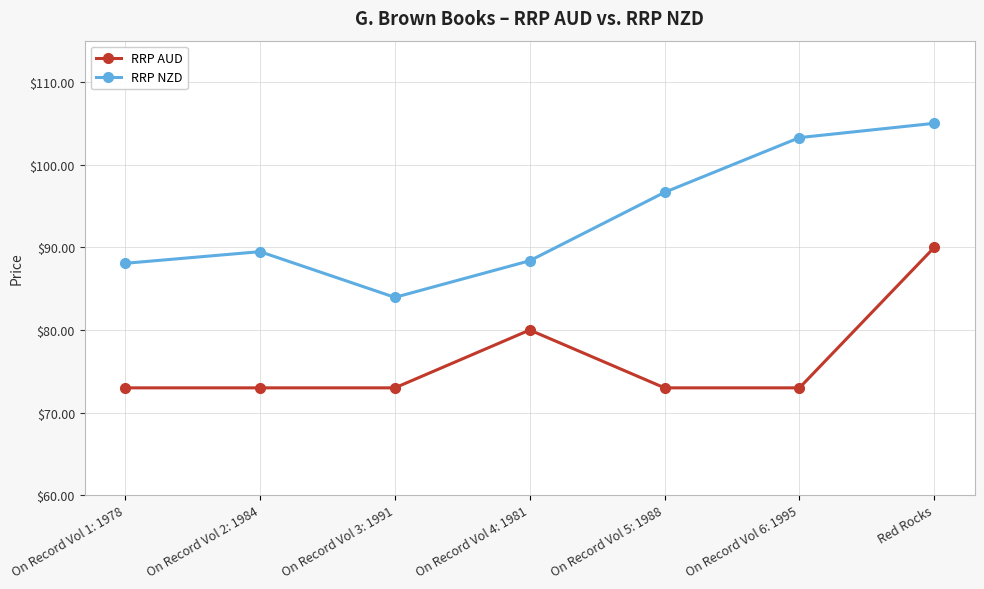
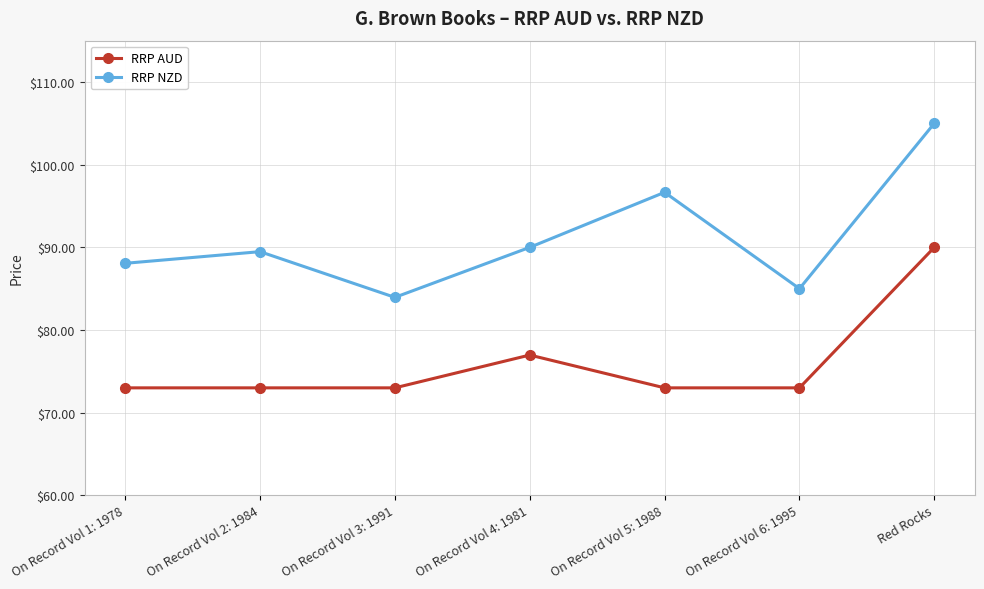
RRP AUD, On Record Vol 4: 1981: $80 -> $77
RRP NZD, On Record Vol 4: 1981: $88 -> $90
RRP NZD, On Record Vol 6: 1995: $103 -> $85
